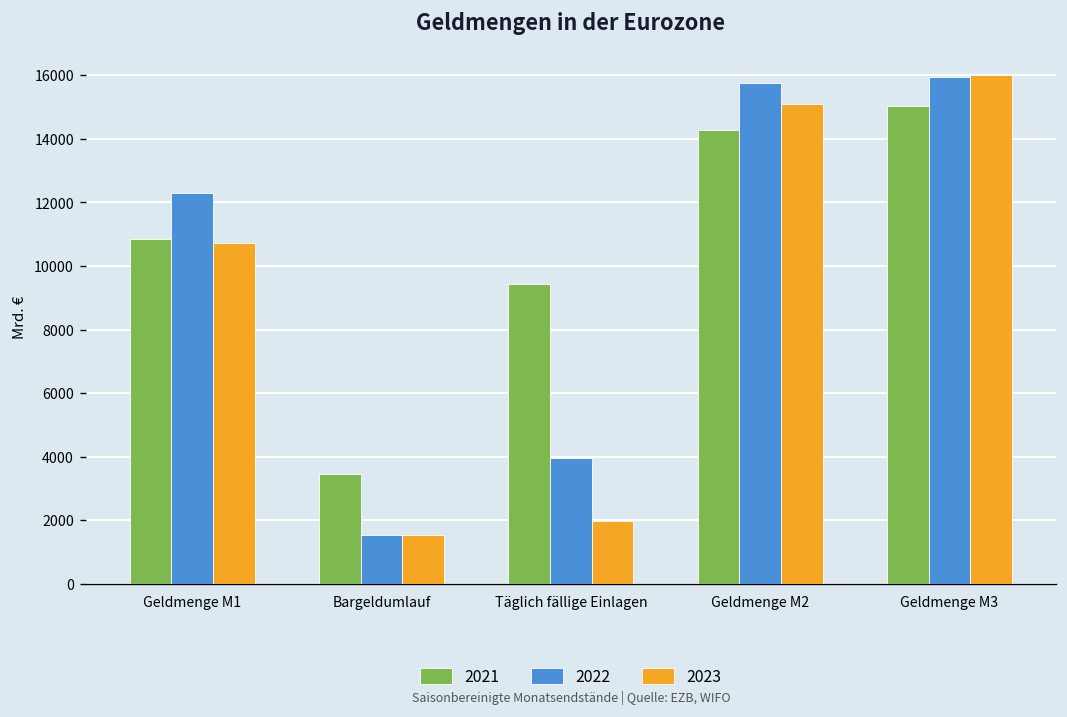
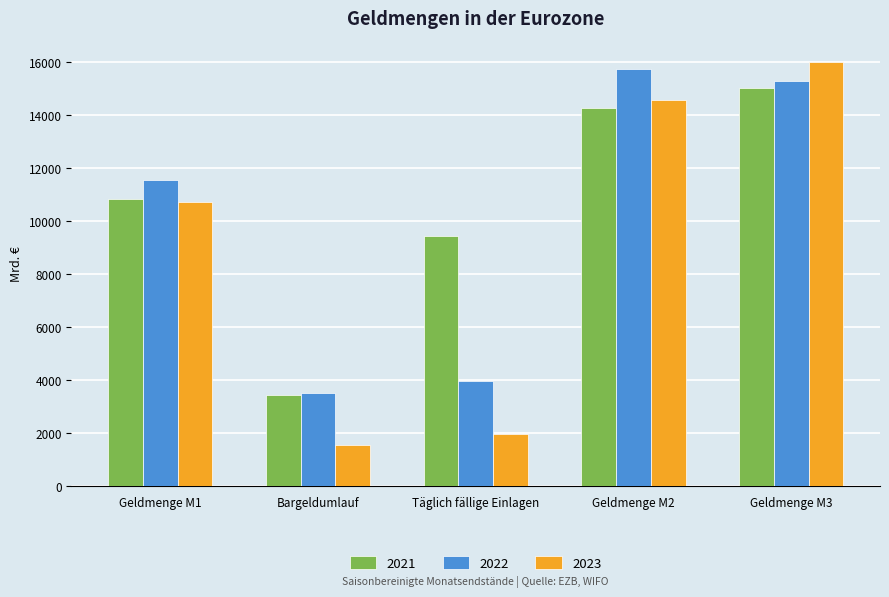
2022, Geldmenge M1: 12300 -> 11600
2022, Bargeldumlauf: 1500 -> 3500
2023, Geldmenge M2: 15100 -> 14600
2022, Geldmenge M3: 15900 -> 15300
